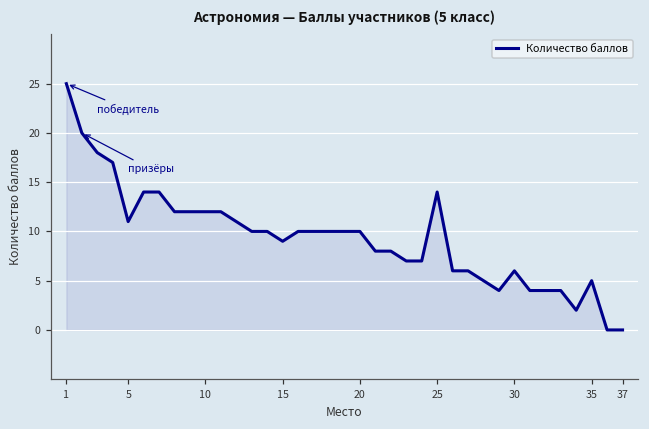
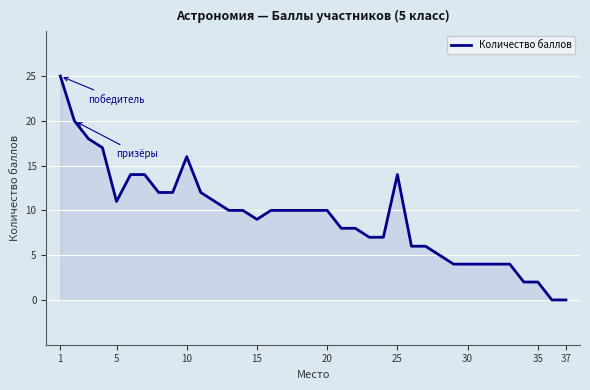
10: 12 -> 16
30: 6 -> 4
35: 5 -> 2
